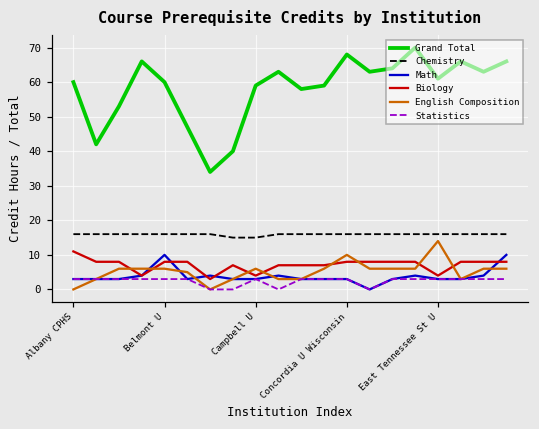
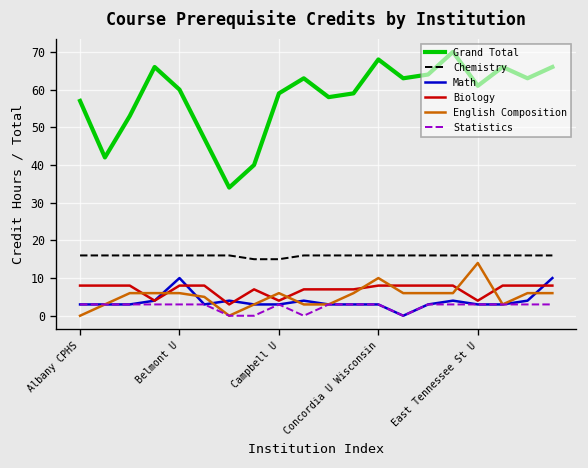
Grand Total, Albany CPHS: 60 -> 57
Biology, Albany CPHS: 11 -> 8
